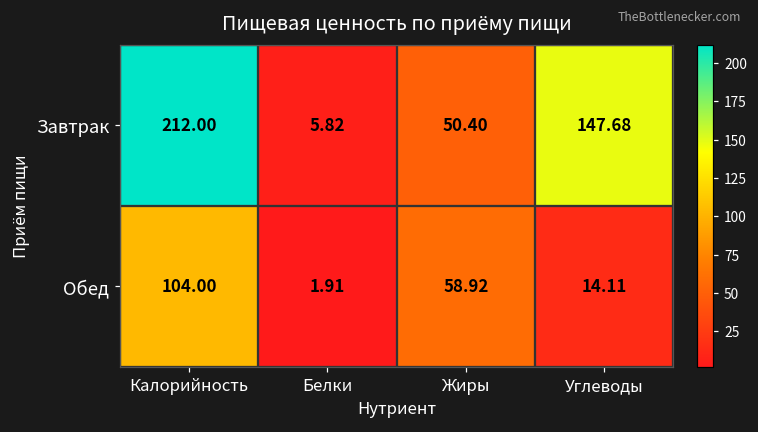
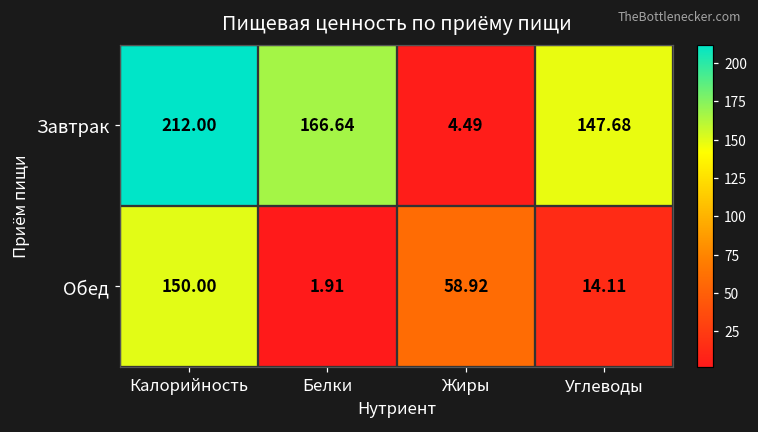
Завтрак, Белки: 5.82 -> 166.64
Завтрак, Жиры: 50.40 -> 4.49
Обед, Калорийность: 104.00 -> 150.00
